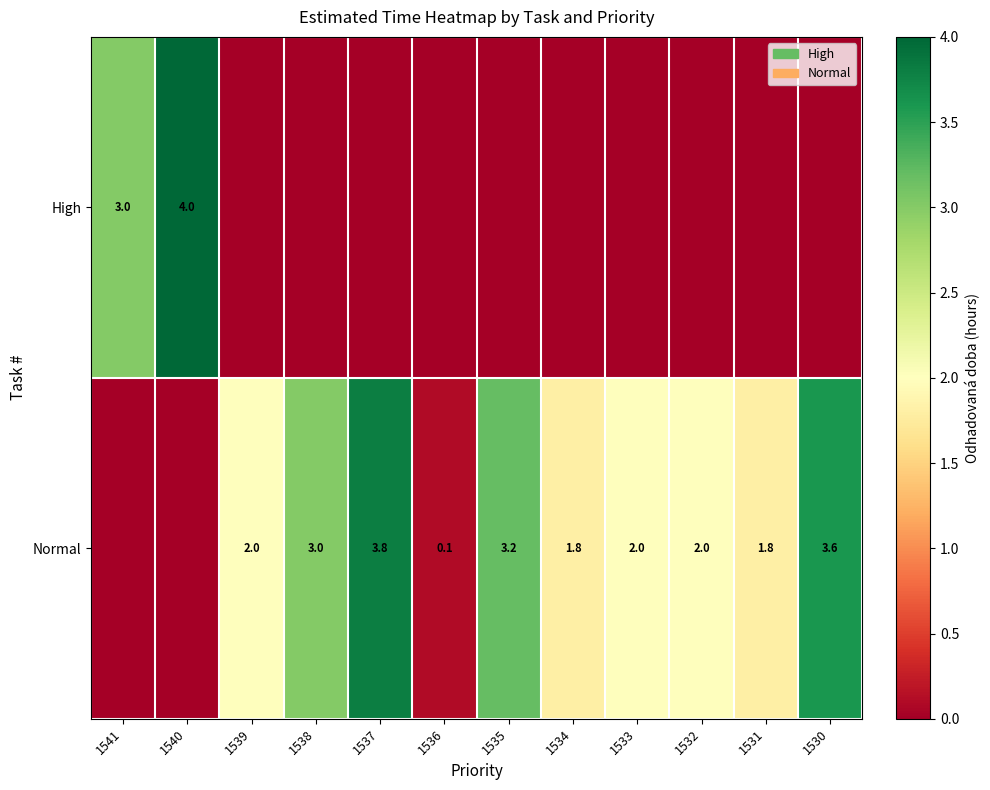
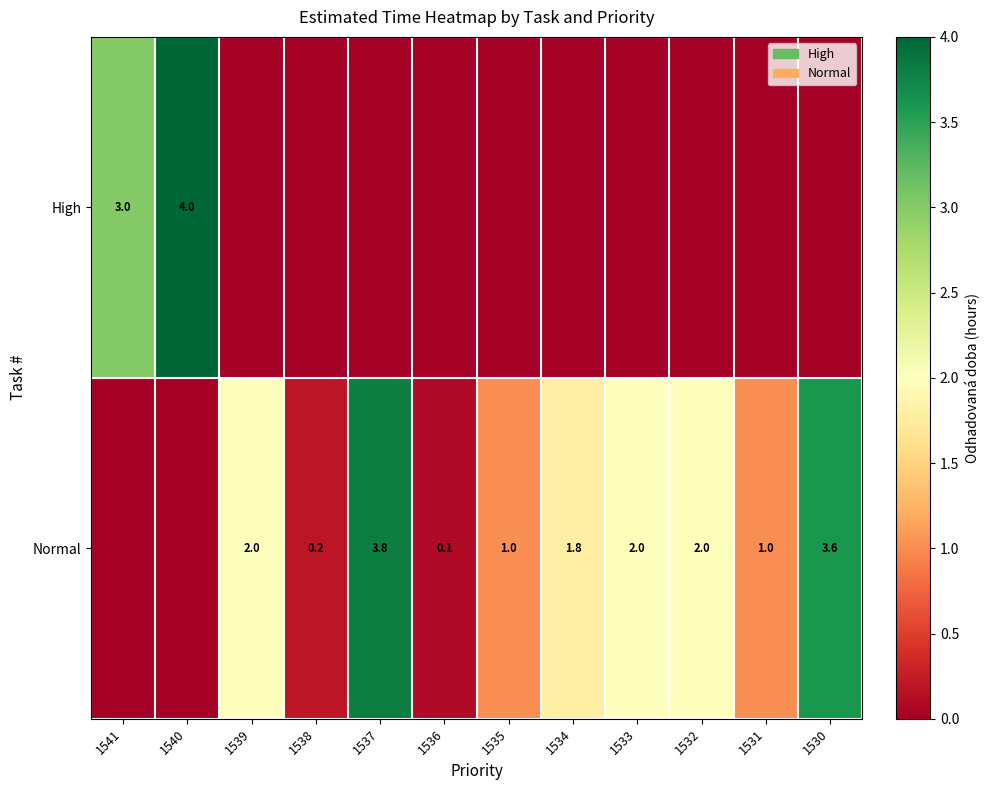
Normal, 1538: 3.0 -> 0.2
Normal, 1535: 3.2 -> 1.0
Normal, 1531: 1.8 -> 1.0
